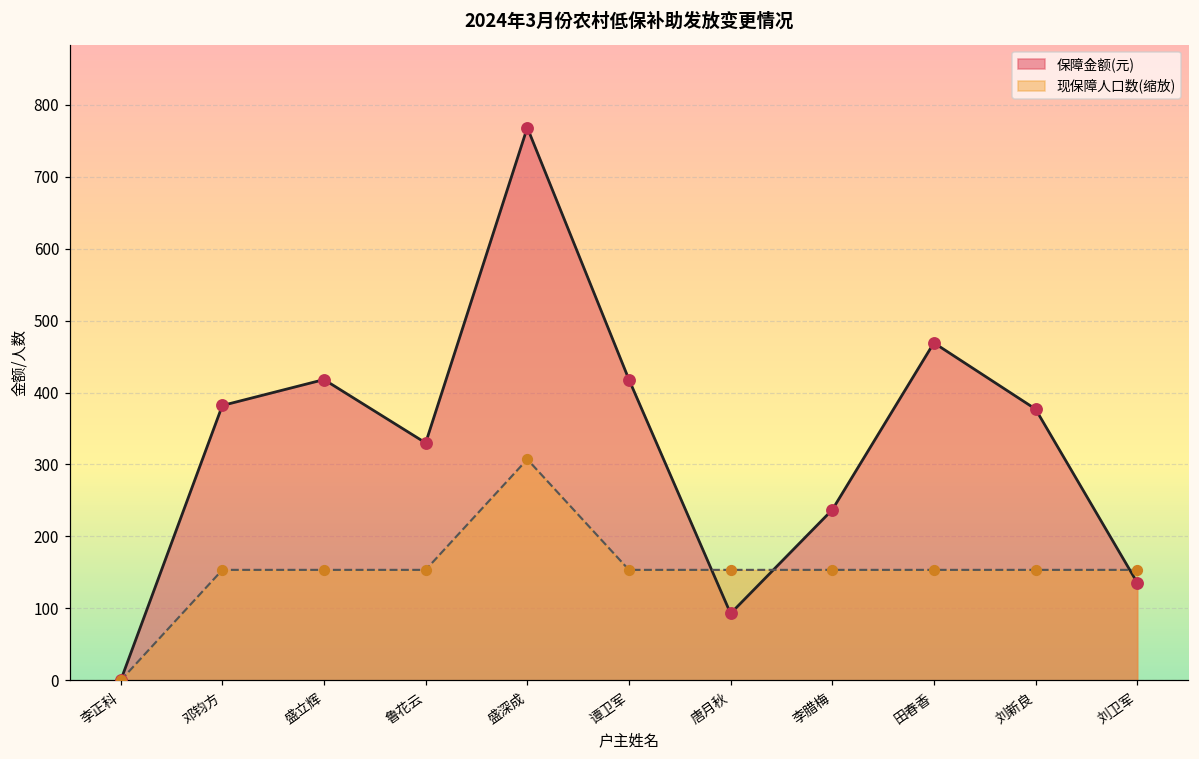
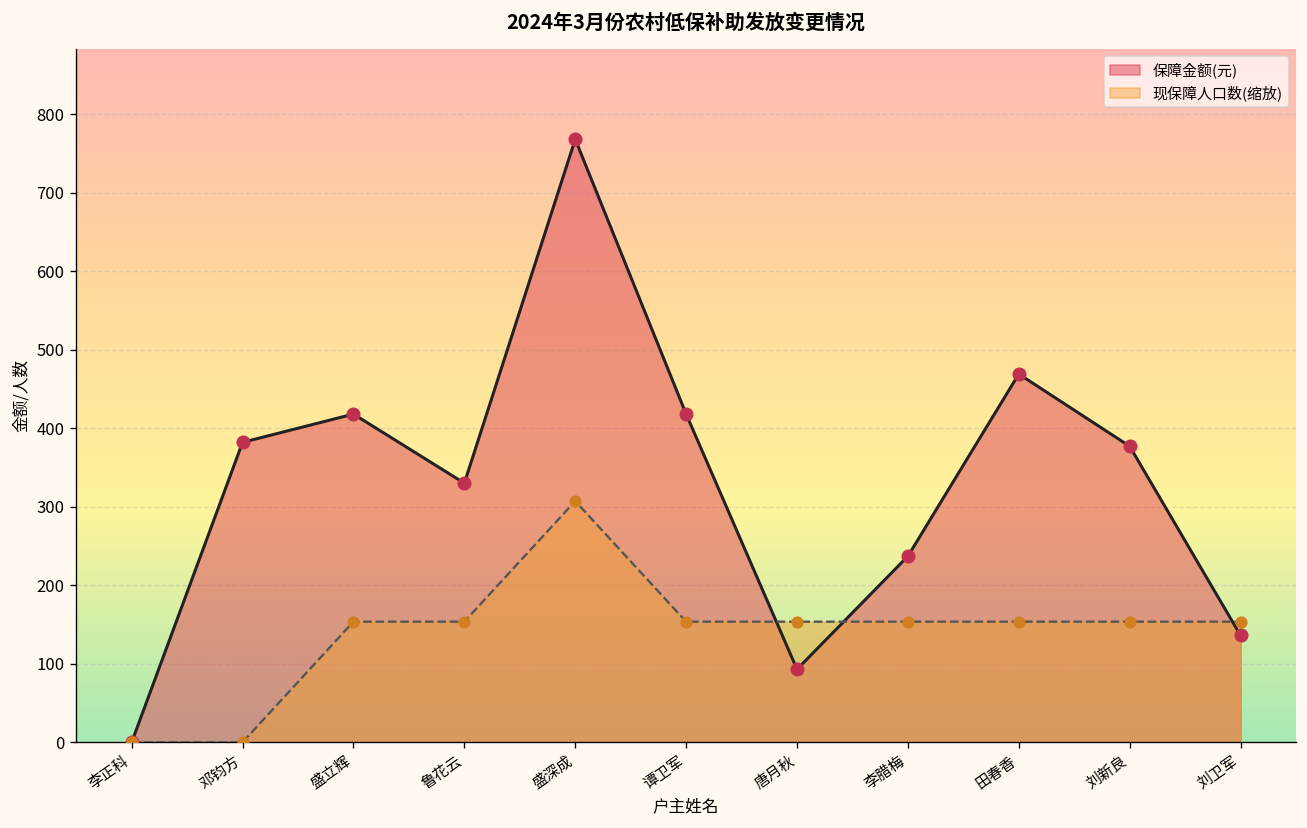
现保障人口数(缩放), 邓钧方: 150 -> 0
